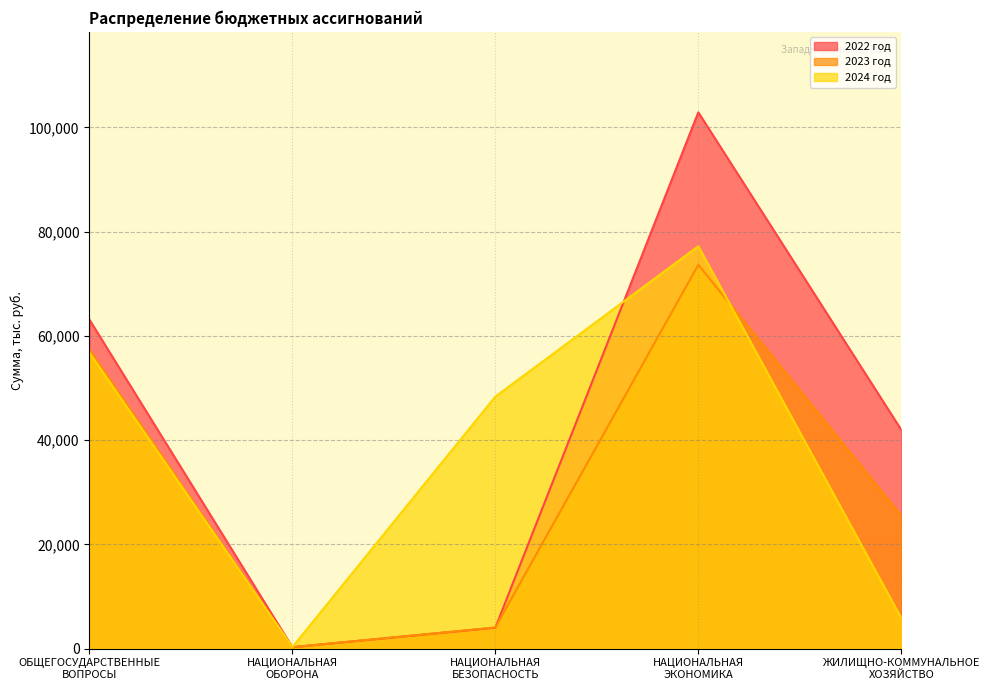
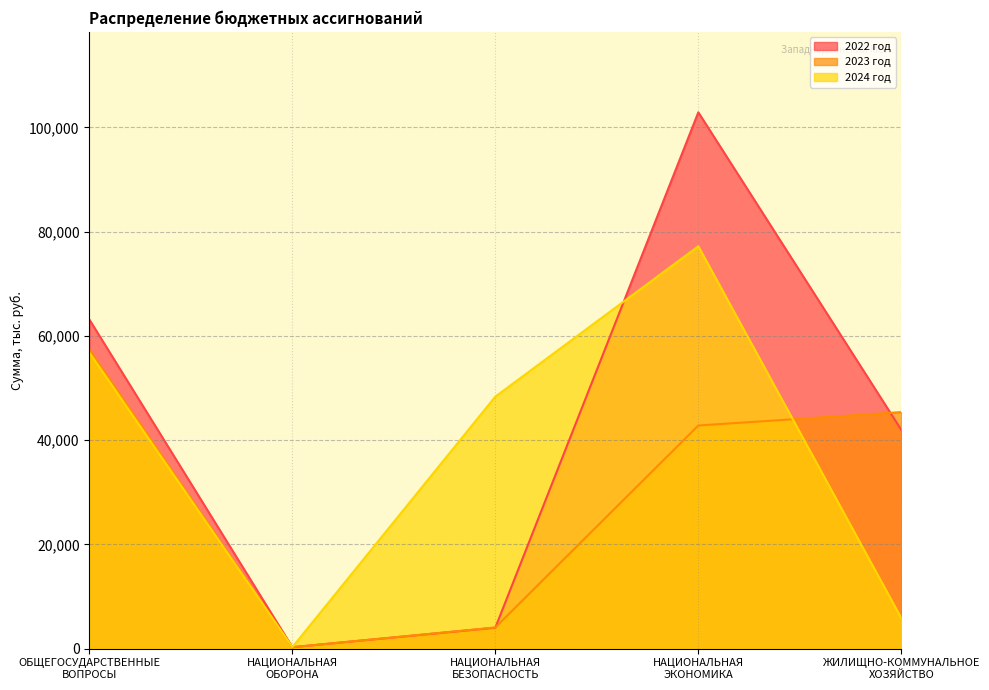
2023 год, НАЦИОНАЛЬНАЯ ЭКОНОМИКА: 74,000 -> 43,000
2023 год, ЖИЛИЩНО-КОММУНАЛЬНОЕ ХОЗЯЙСТВО: 26,000 -> 45,000
